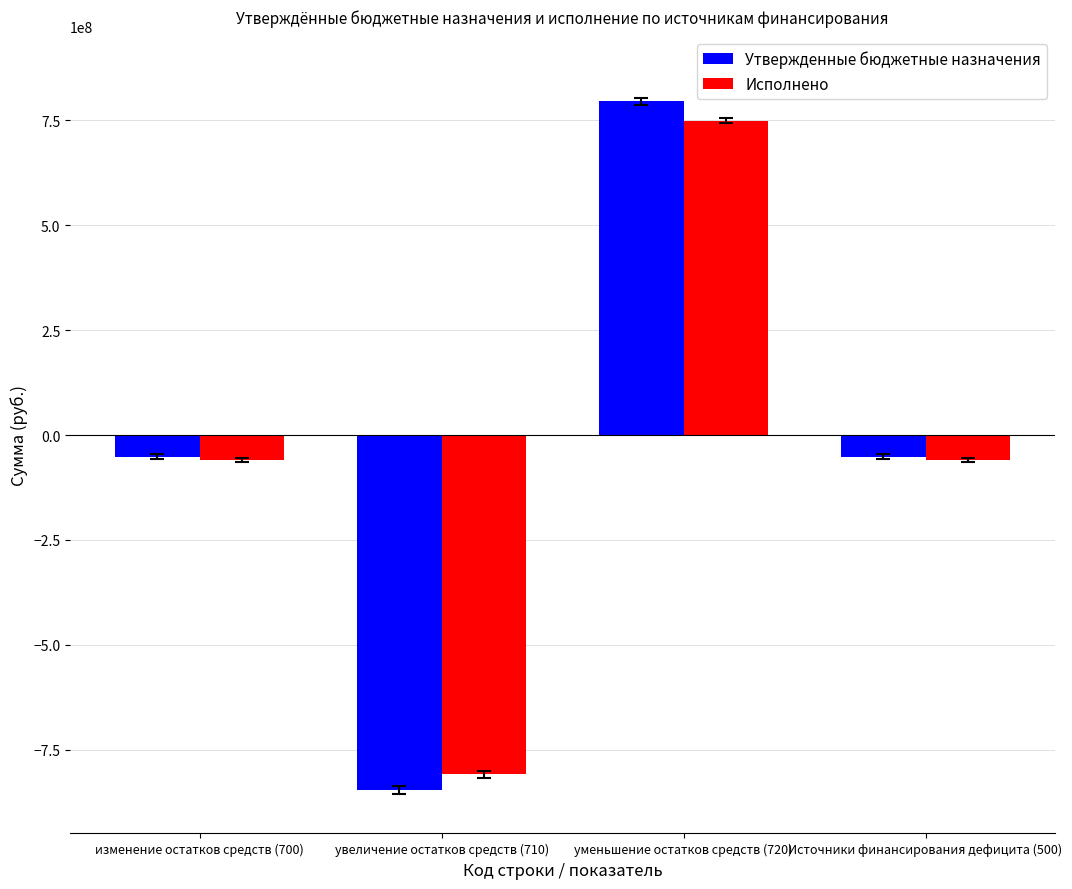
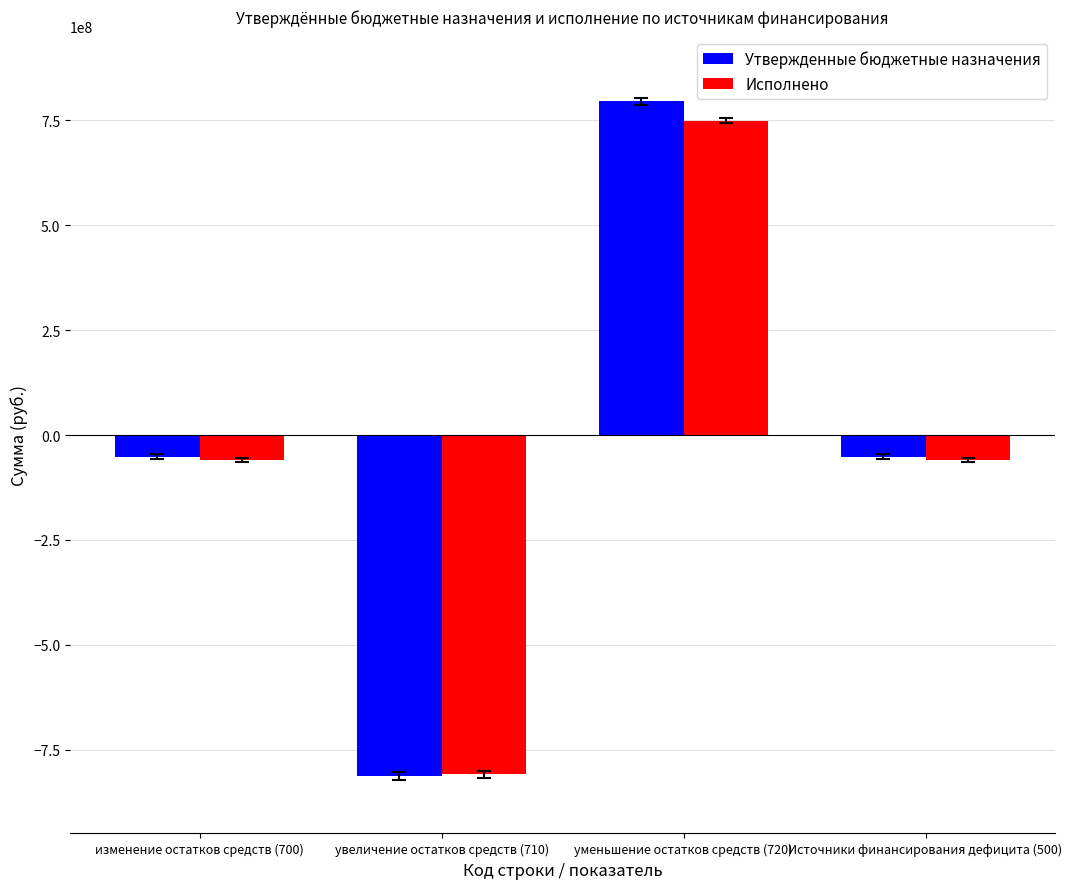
Утвержденные бюджетные назначения, увеличение остатков средств (710): -850000000 -> -810000000
